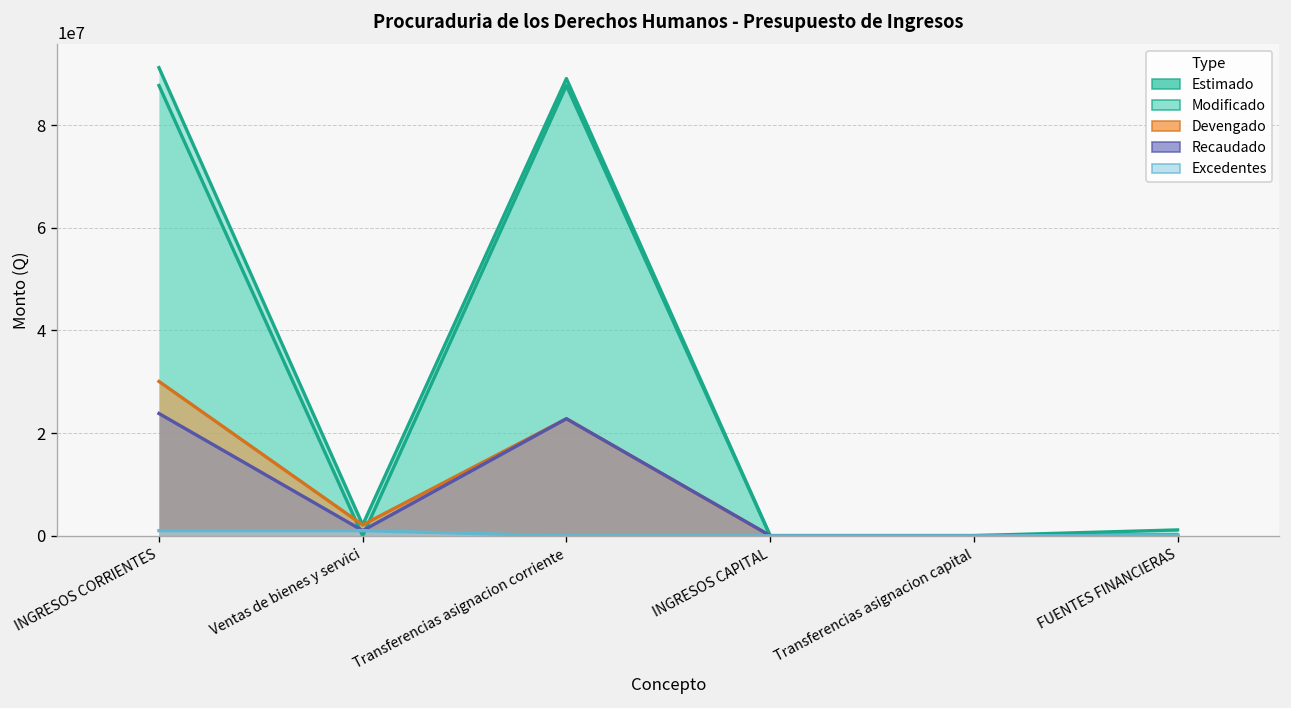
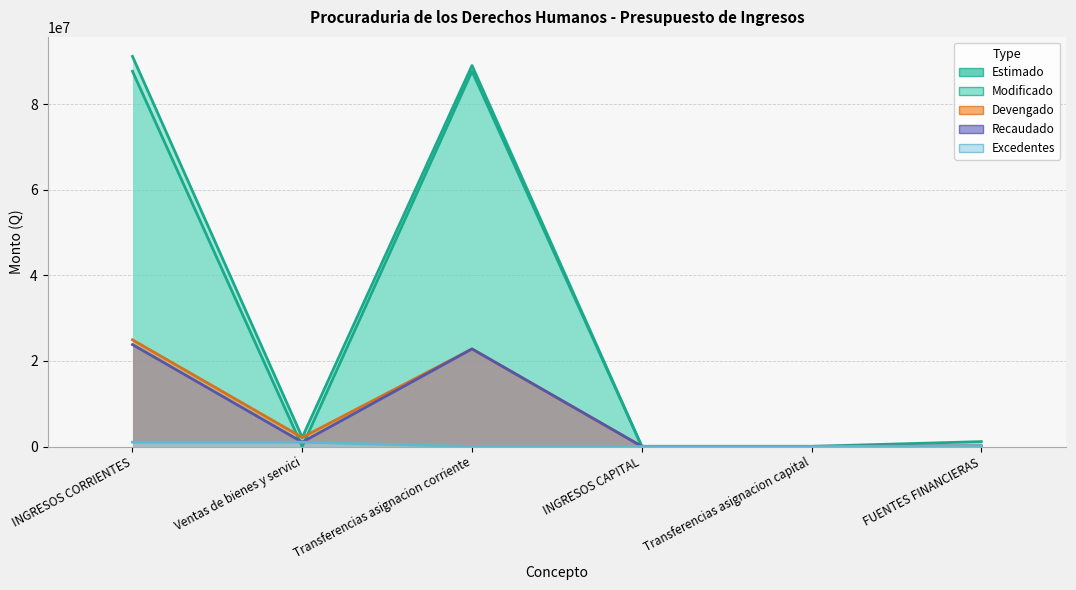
Devengado, INGRESOS CORRIENTES: 30000000 -> 25000000
